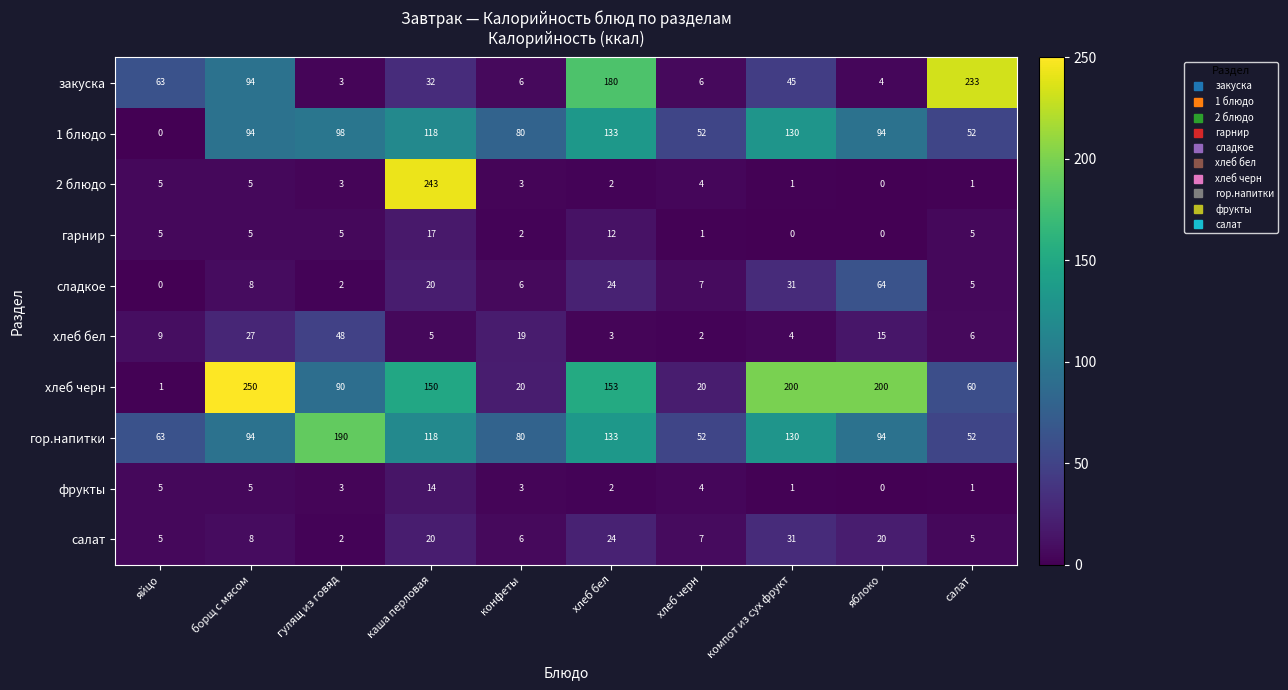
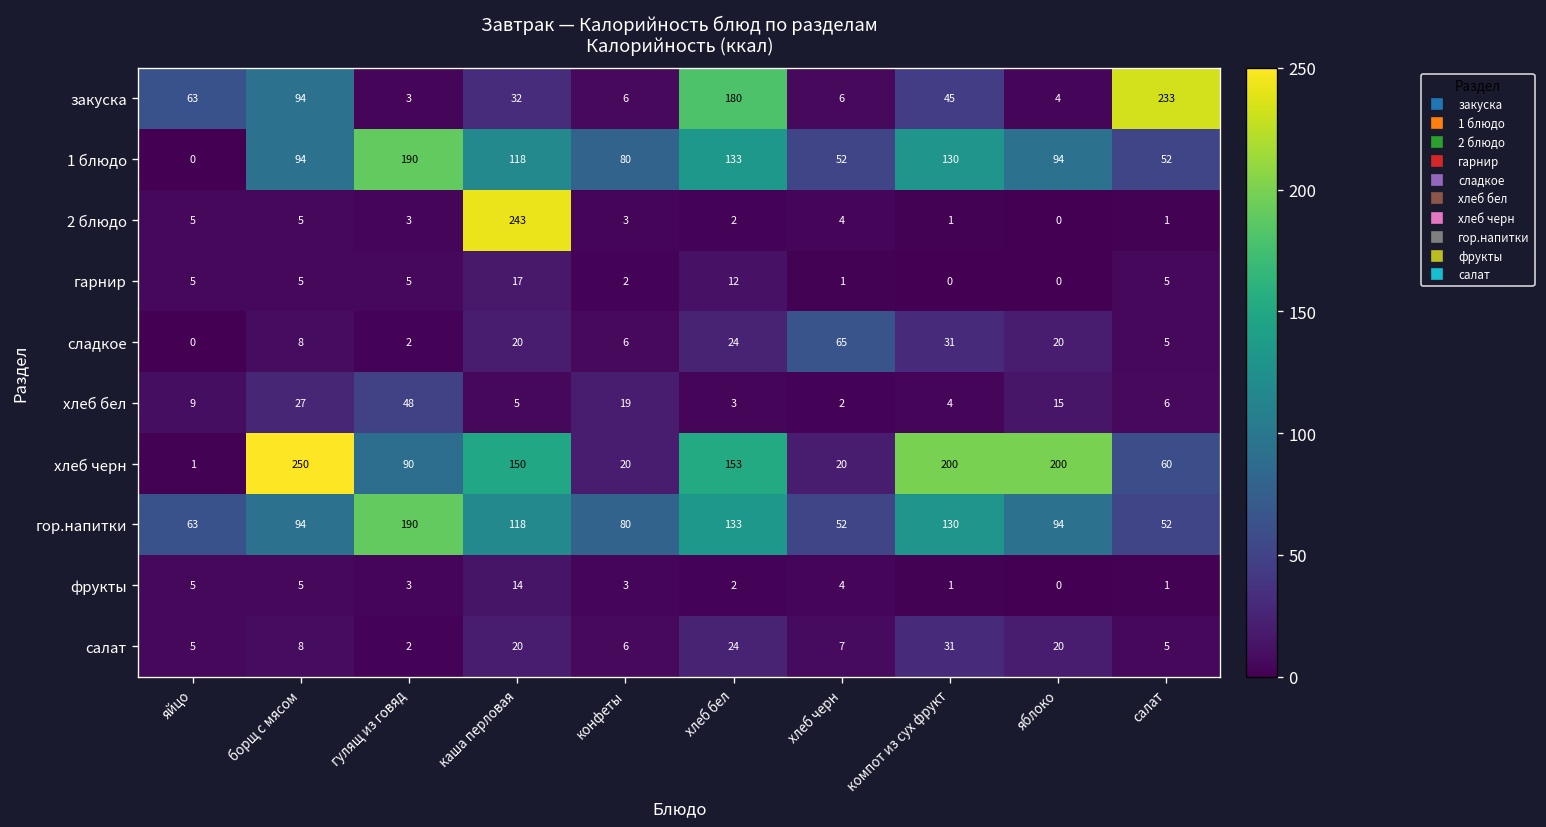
1 блюдо, гулящ из говяд: 98 -> 190
сладкое, хлеб черн: 7 -> 65
сладкое, яблоко: 64 -> 20
